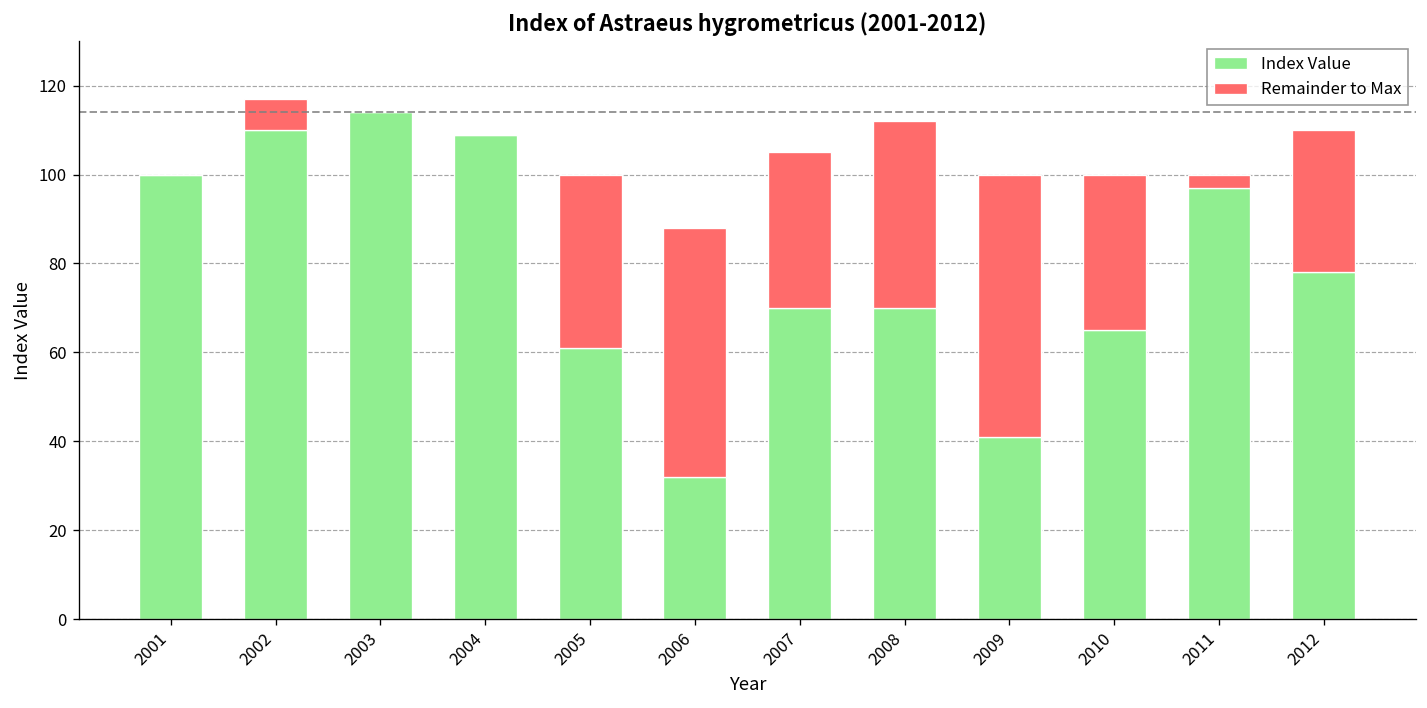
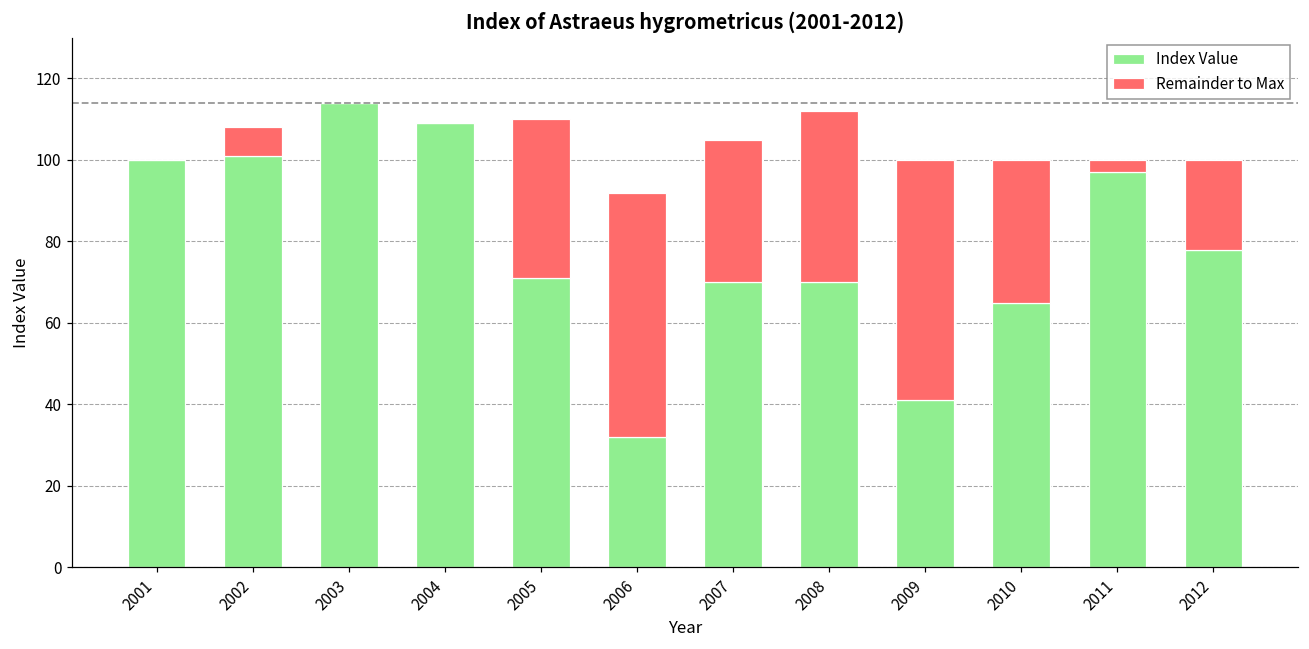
Index Value, 2002: 110 -> 101
Index Value, 2005: 61 -> 71
Remainder to Max, 2006: 56 -> 60
Remainder to Max, 2012: 32 -> 22
